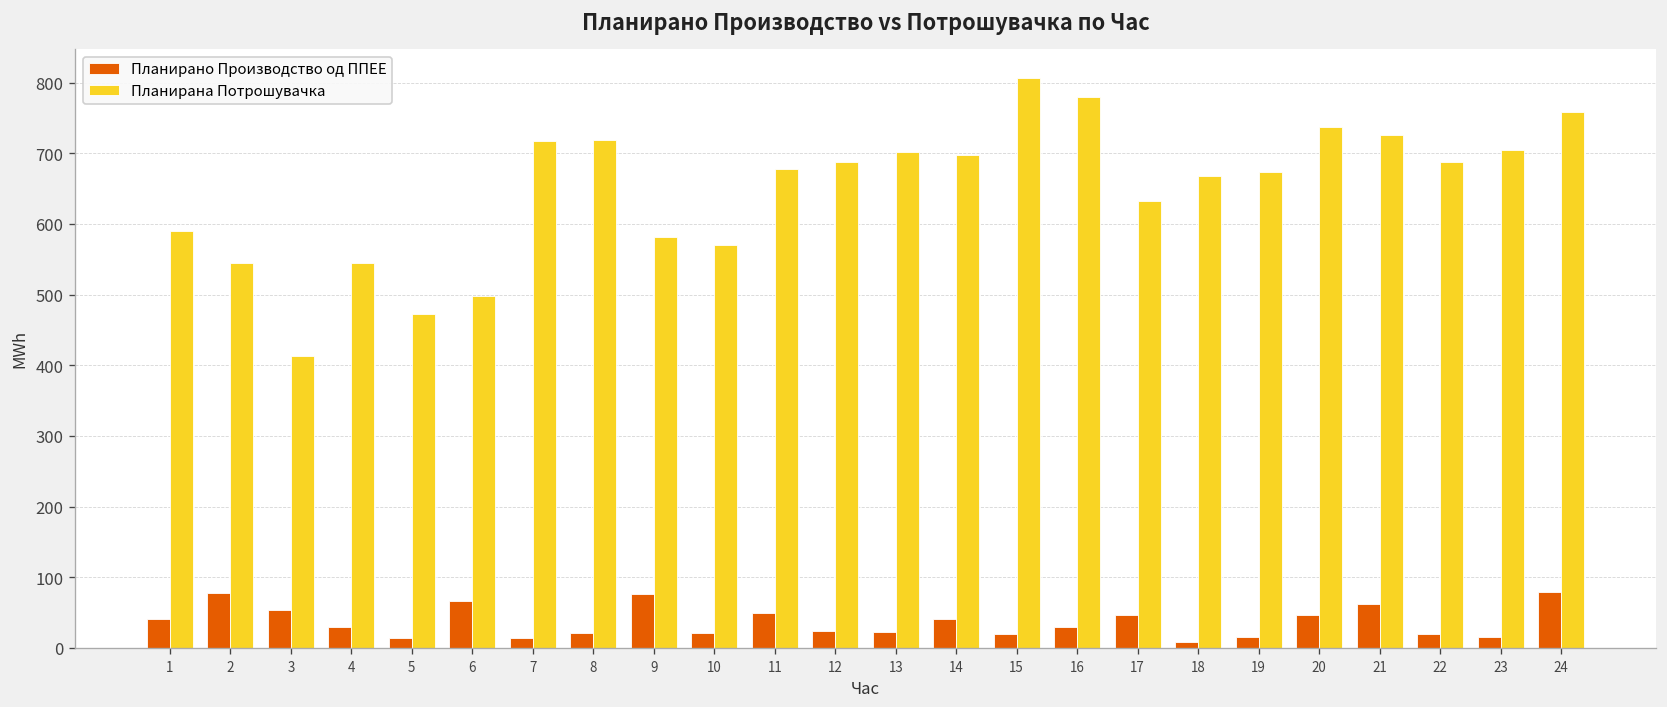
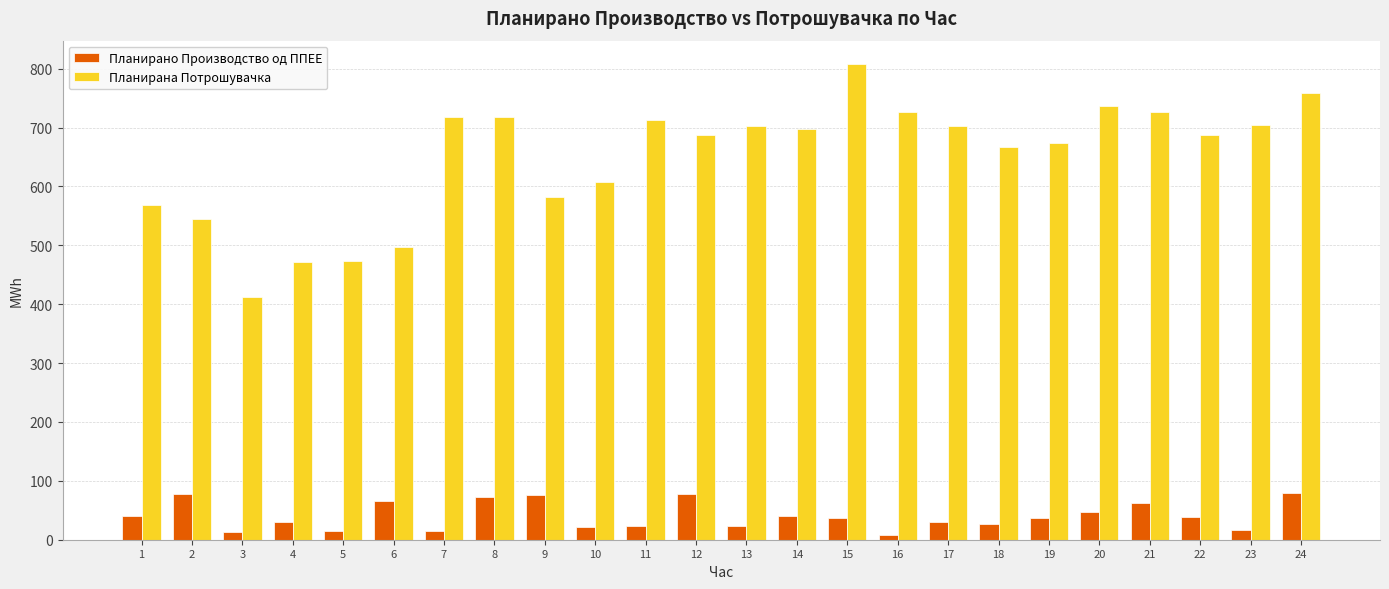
Планирана Потрошувачка, 1: 590 -> 570
Планирано Производство од ППЕЕ, 3: 50 -> 10
Планирана Потрошувачка, 4: 540 -> 470
Планирано Производство од ППЕЕ, 8: 20 -> 70
Планирана Потрошувачка, 10: 570 -> 610
Планирано Производство од ППЕЕ, 11: 50 -> 20
Планирана Потрошувачка, 11: 680 -> 710
Планирано Производство од ППЕЕ, 12: 20 -> 80
Планирано Производство од ППЕЕ, 15: 20 -> 40
Планирано Производство од ППЕЕ, 16: 30 -> 10
Планирана Потрошувачка, 16: 780 -> 730
Планирано Производство од ППЕЕ, 17: 50 -> 30
Планирана Потрошувачка, 17: 630 -> 700
Планирано Производство од ППЕЕ, 18: 10 -> 30
Планирано Производство од ППЕЕ, 19: 20 -> 40
Планирано Производство од ППЕЕ, 22: 20 -> 40
